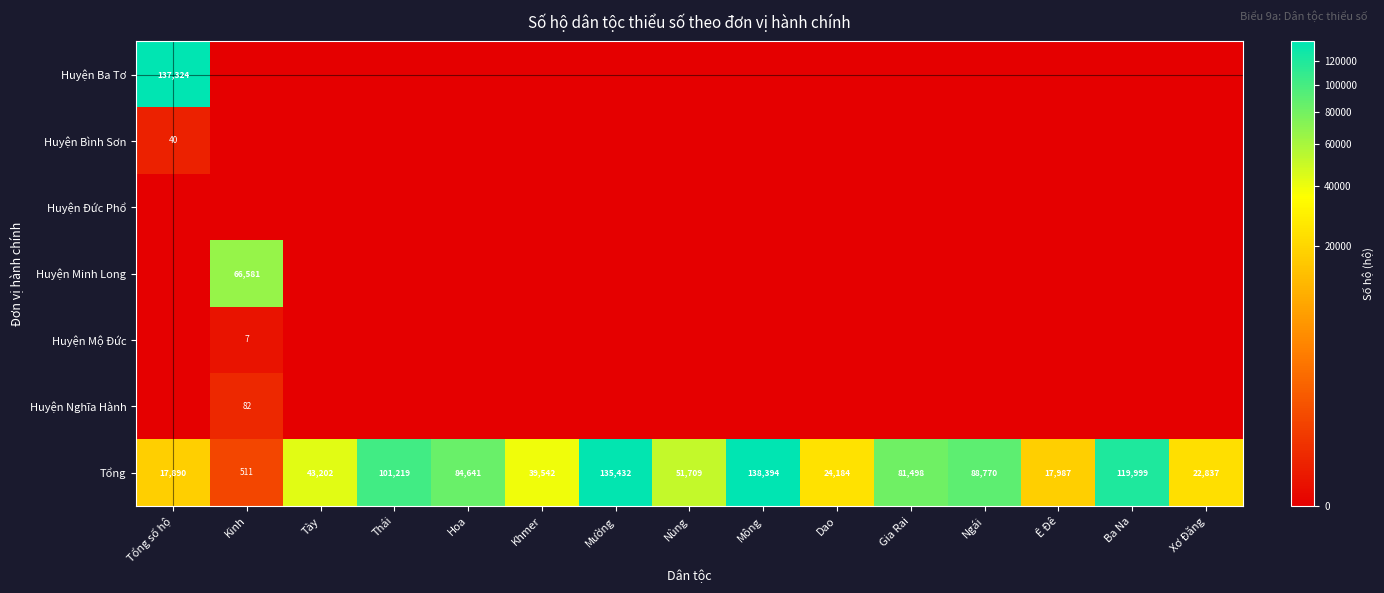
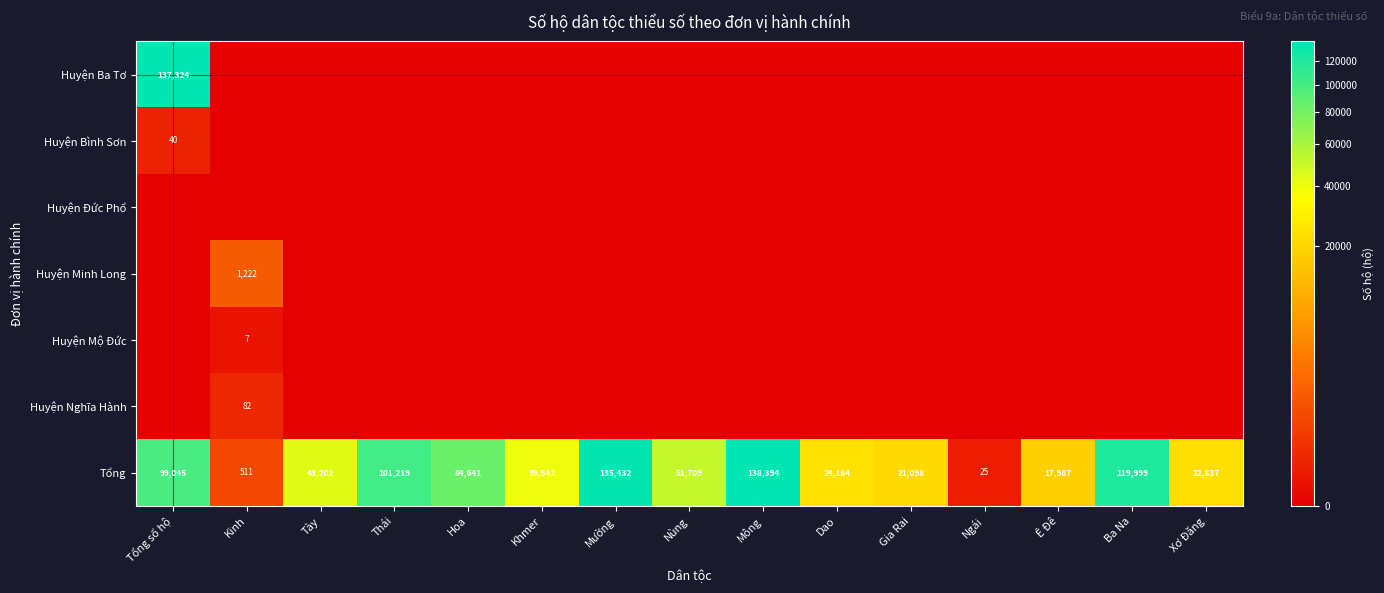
Huyện Minh Long, Kinh: 66,581 -> 1,222
Tổng, Tổng số hộ: 17,890 -> 99,045
Tổng, Gia Rai: 81,498 -> 21,098
Tổng, Ngái: 88,770 -> 25
